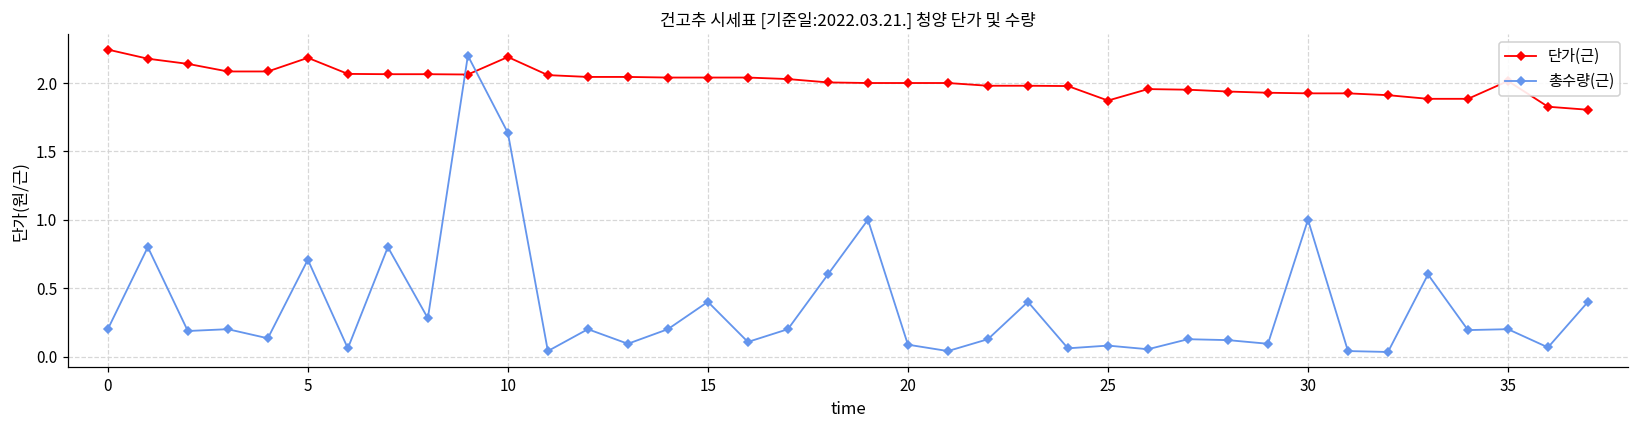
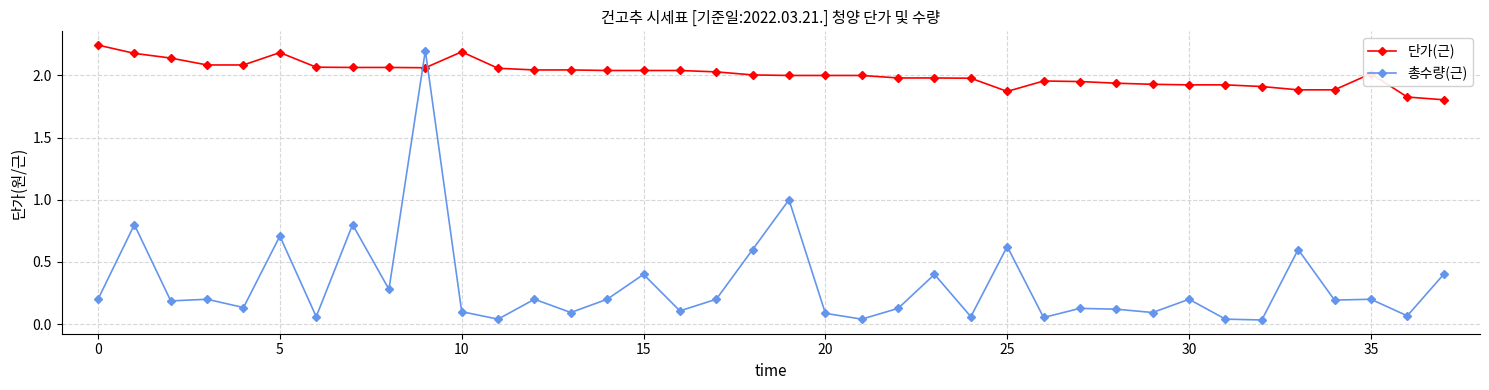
총수량(근), 10: 1.64 -> 0.10
총수량(근), 25: 0.08 -> 0.62
총수량(근), 30: 1.00 -> 0.20
